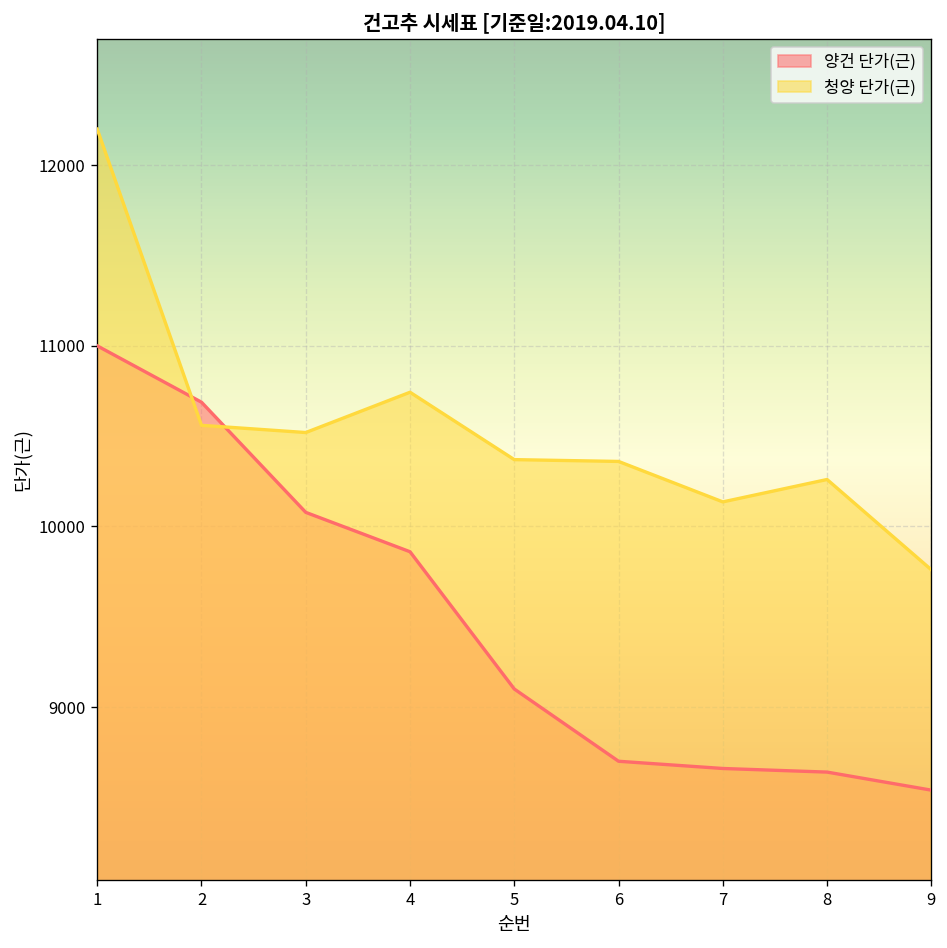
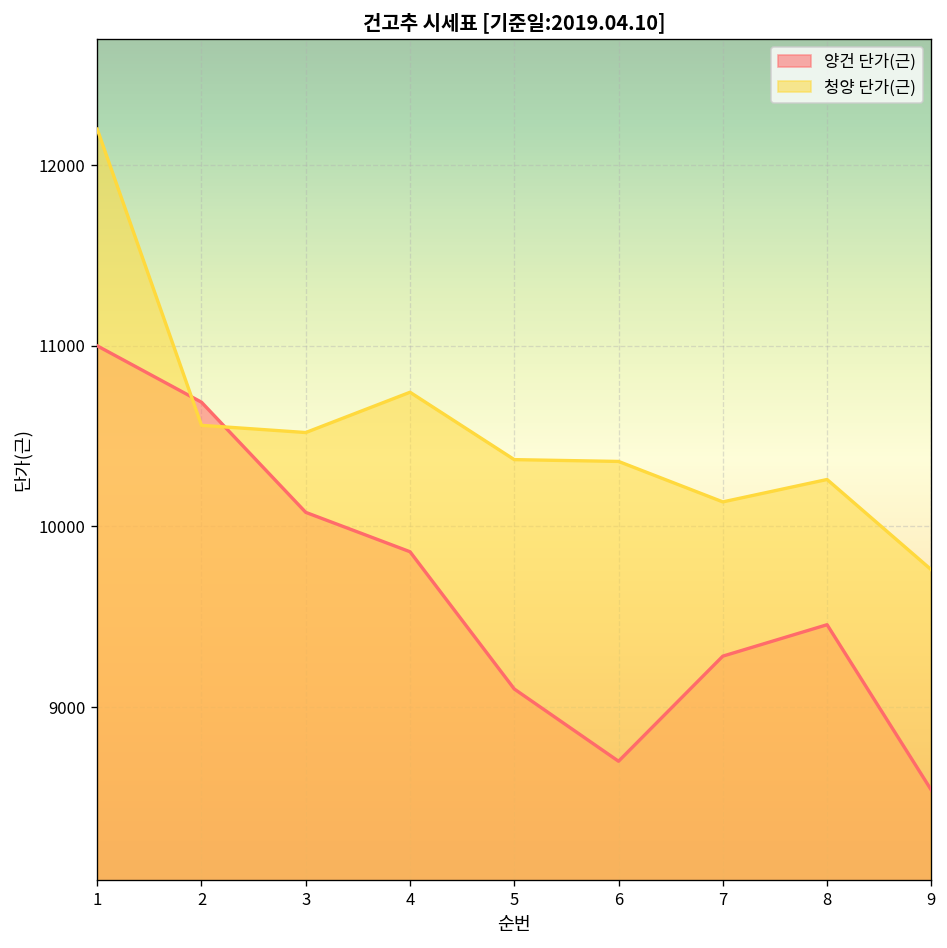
양건 단가(근), 7: 8660 -> 9280
양건 단가(근), 8: 8640 -> 9460
